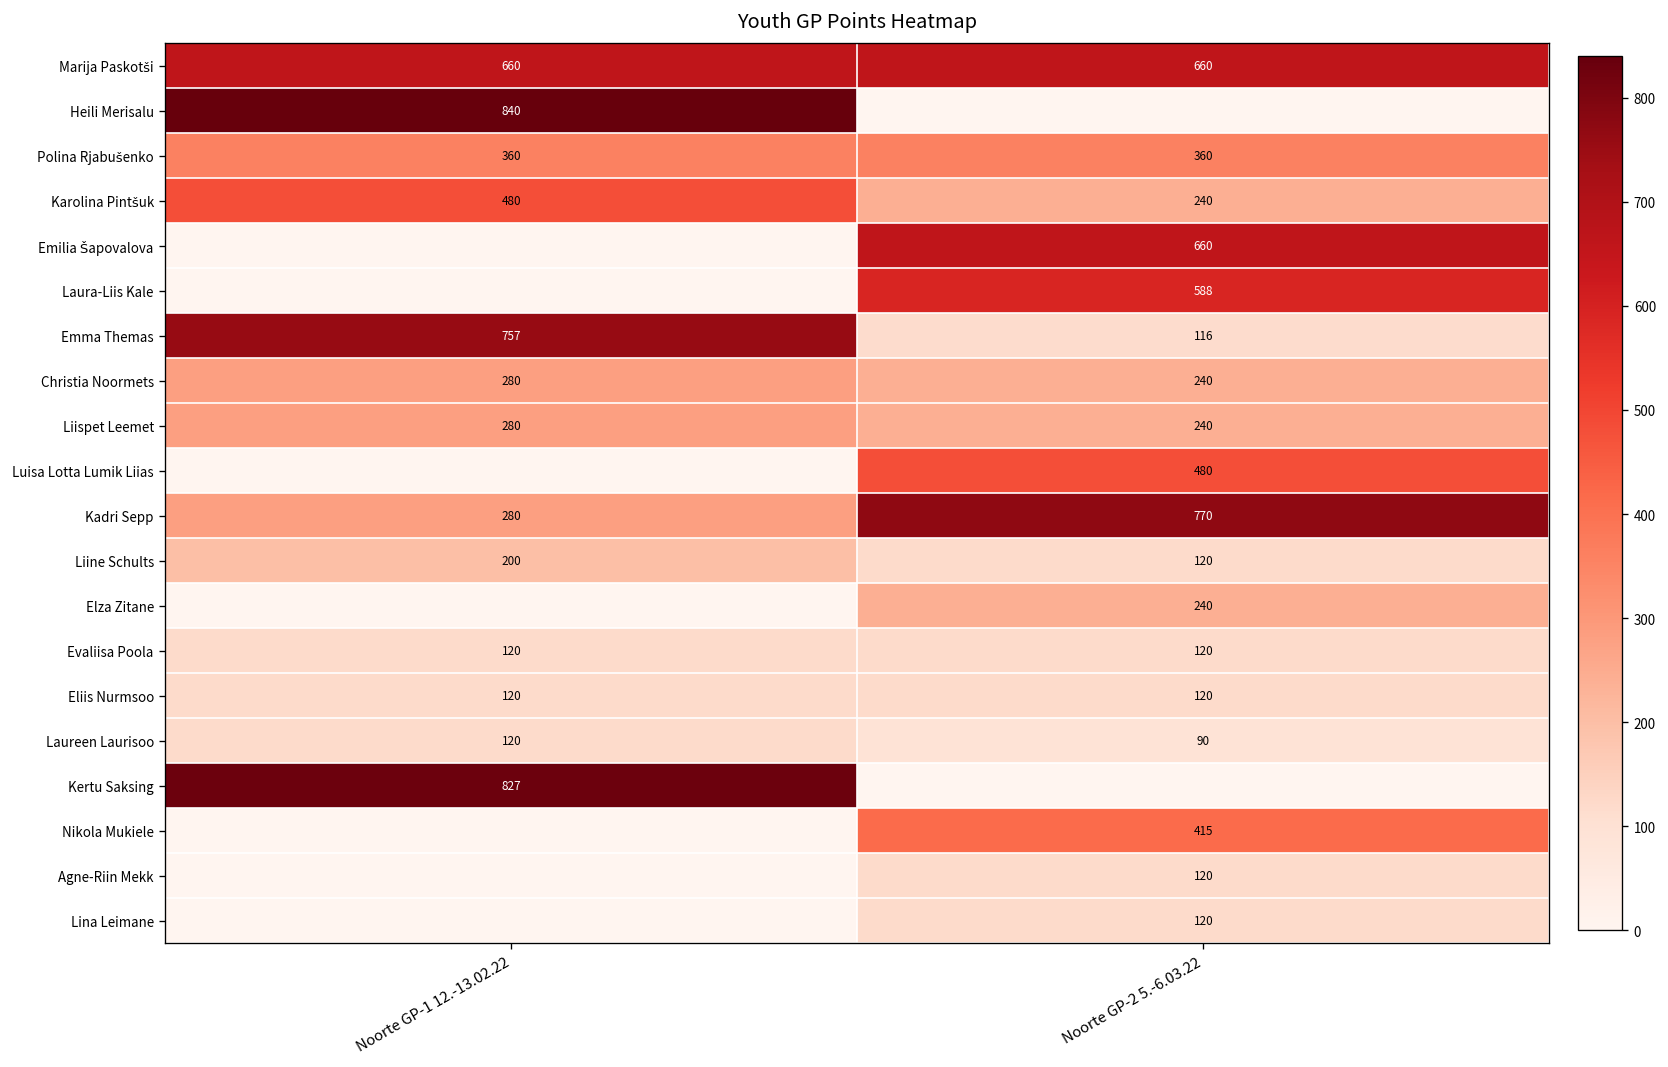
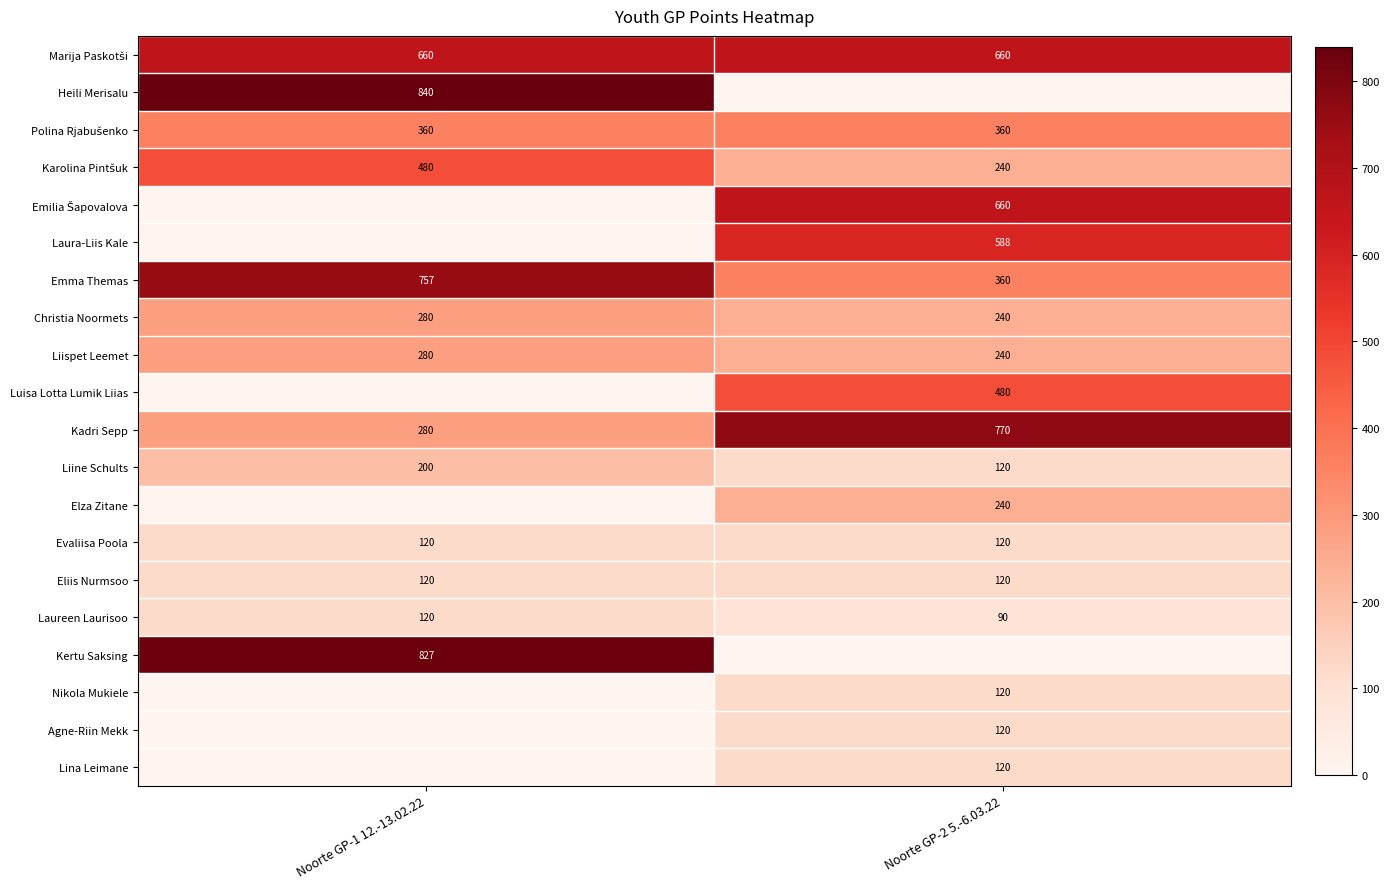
Emma Themas, Noorte GP-2 5.-6.03.22: 116 -> 360
Nikola Mukiele, Noorte GP-2 5.-6.03.22: 415 -> 120
